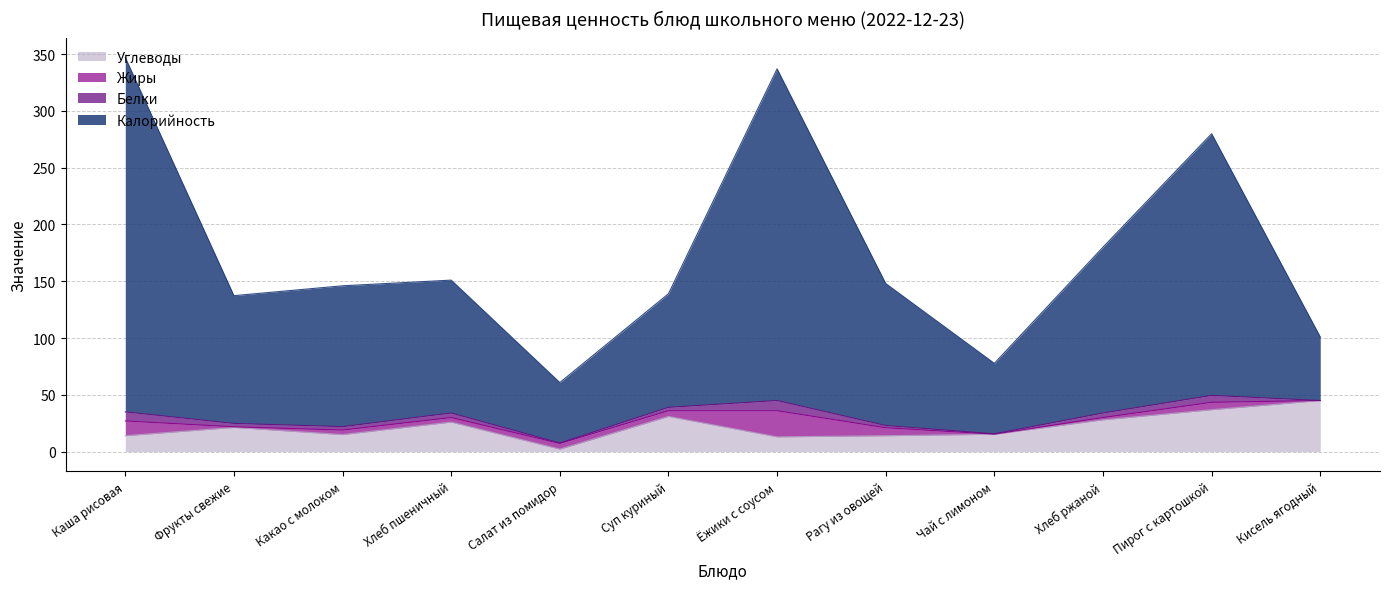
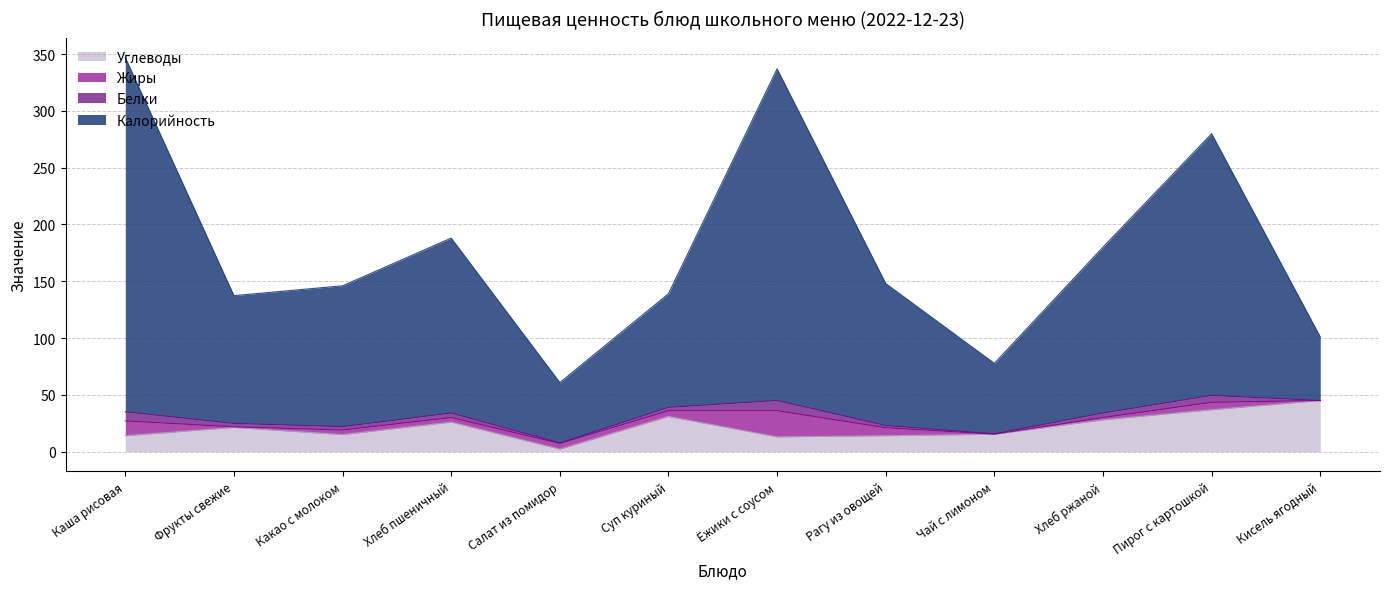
Калорийность, Хлеб пшеничный: 117 -> 154
